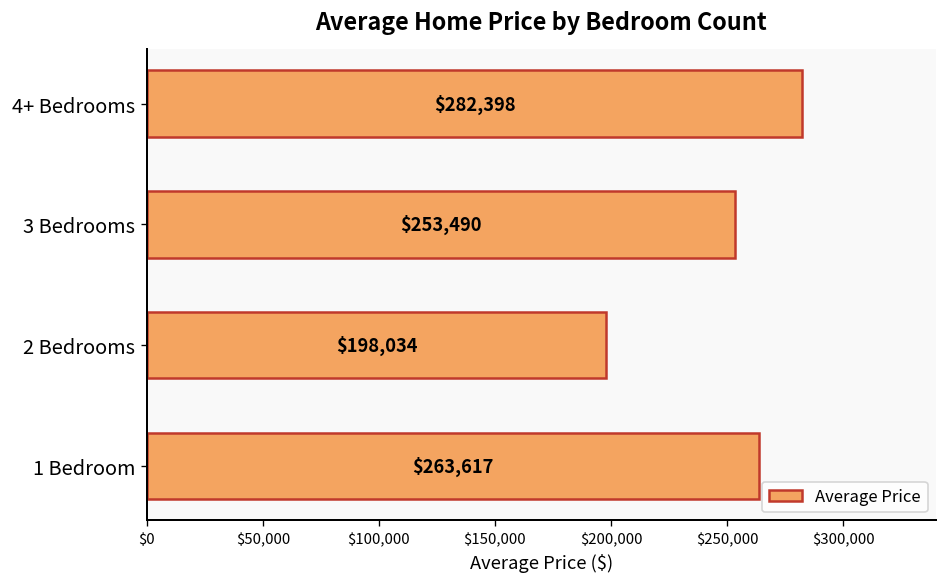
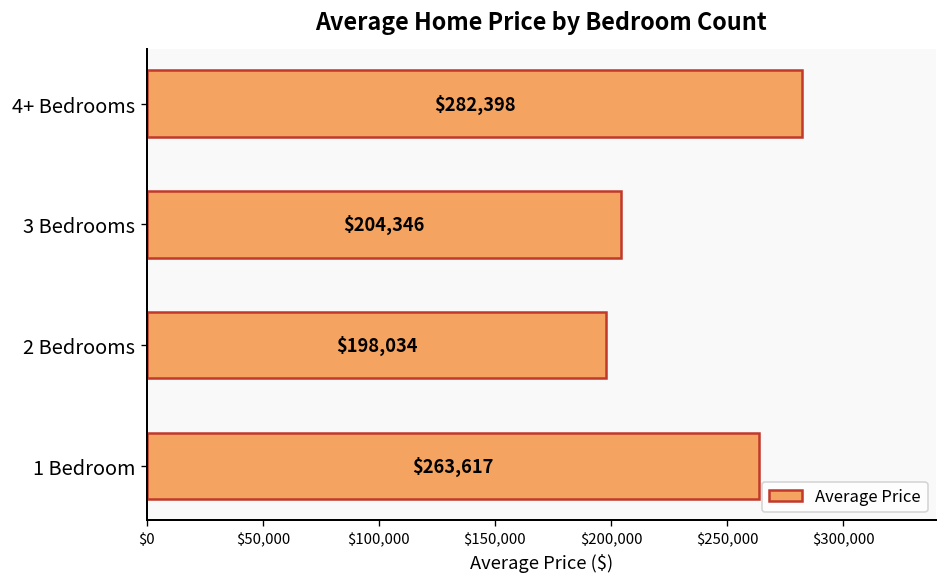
3 Bedrooms: $253,490 -> $204,346
